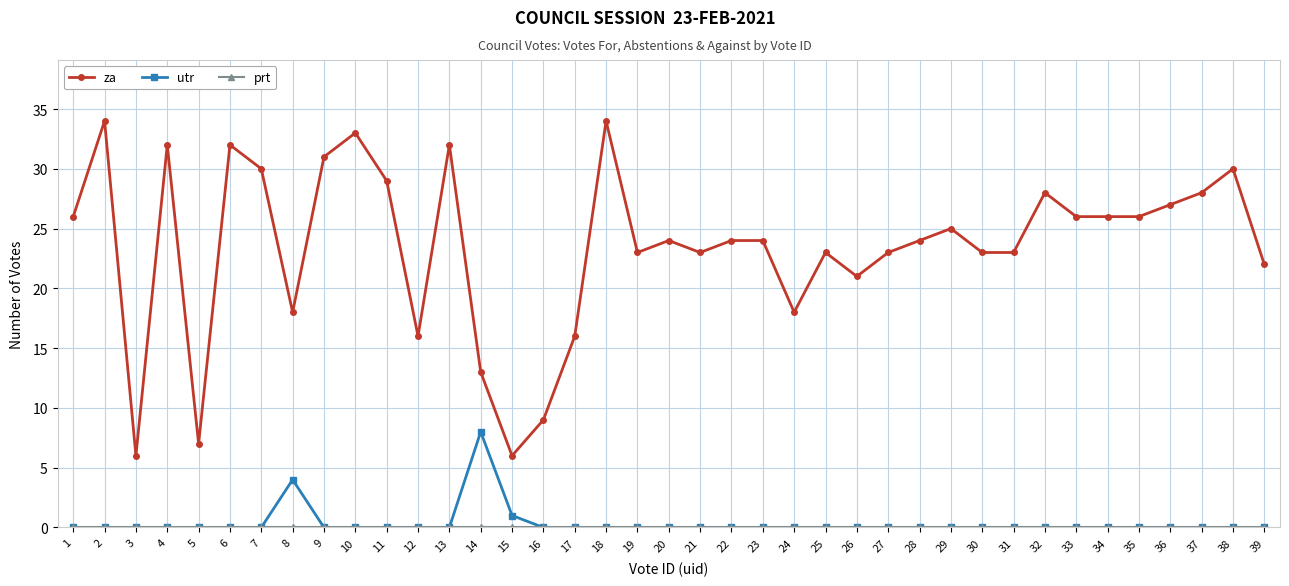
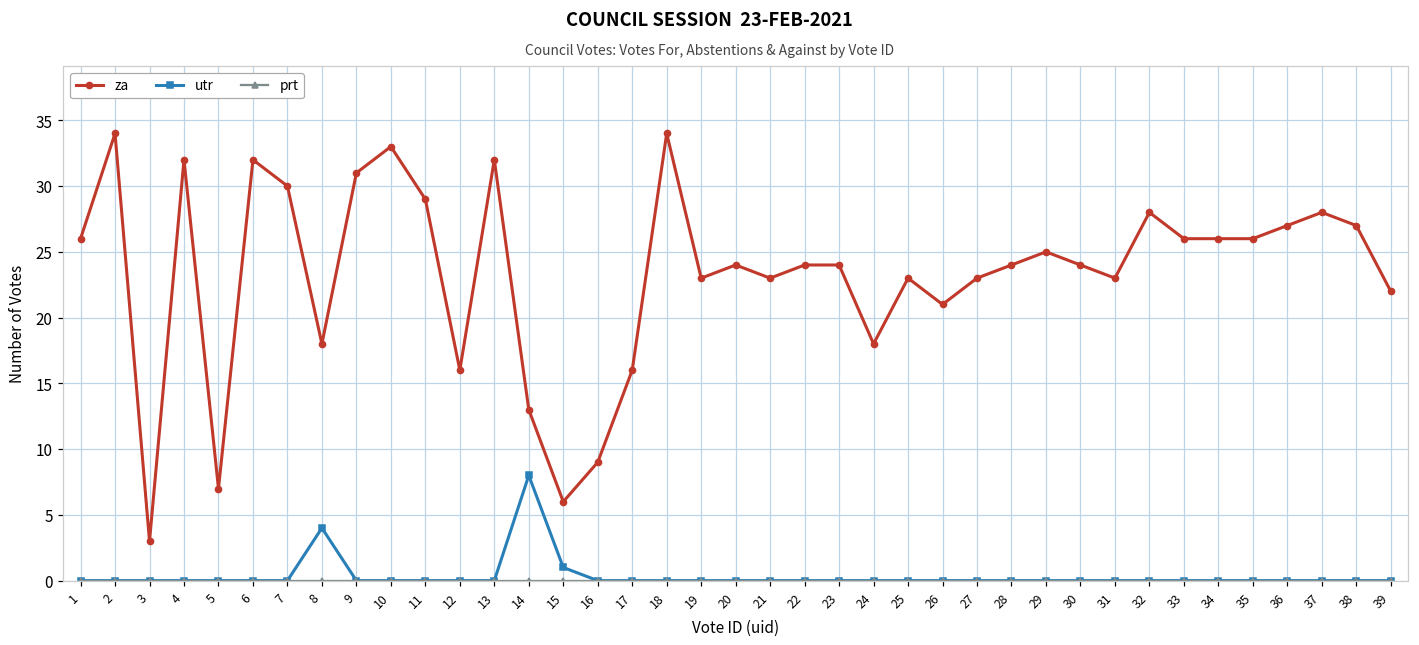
za, 3: 6 -> 3
za, 30: 23 -> 24
za, 38: 30 -> 27
